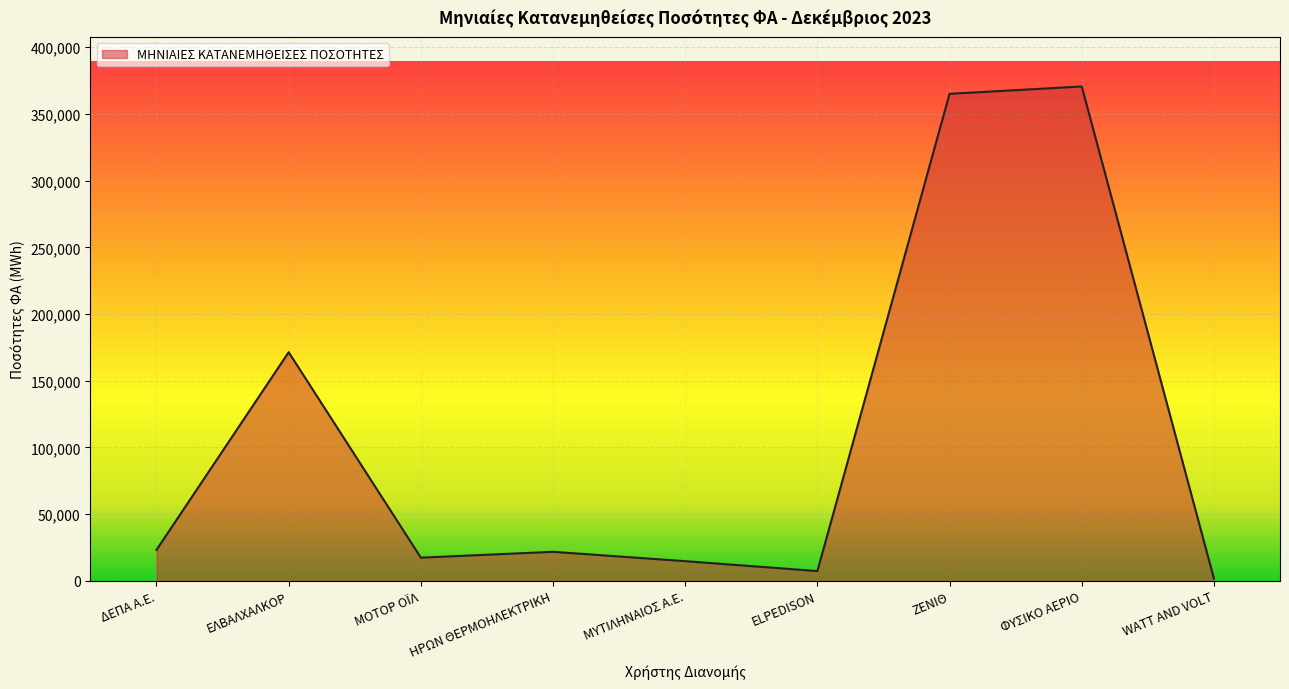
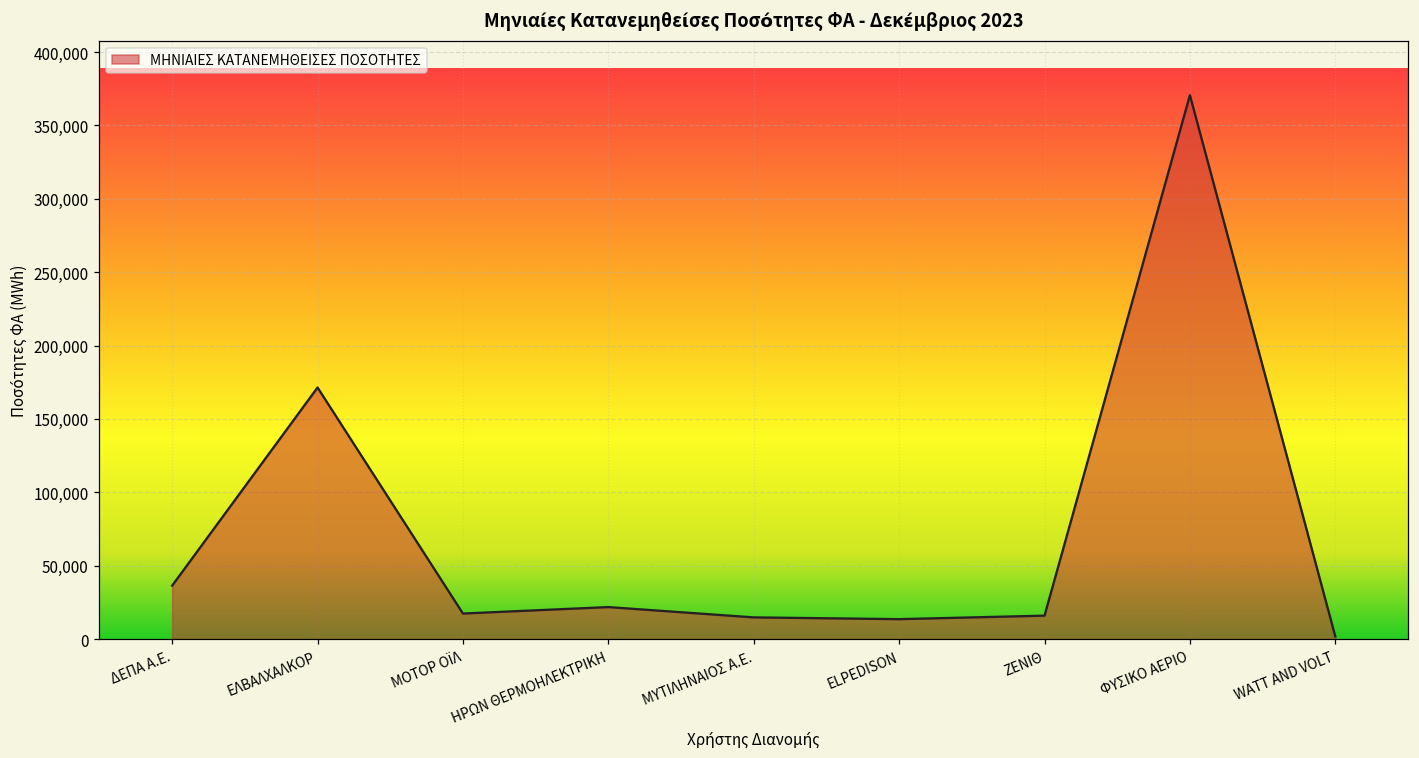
ΔΕΠΑ Α.Ε.: 23,000 -> 36,000
ELPEDISON: 7,000 -> 14,000
ΖΕΝΙΘ: 365,000 -> 16,000
